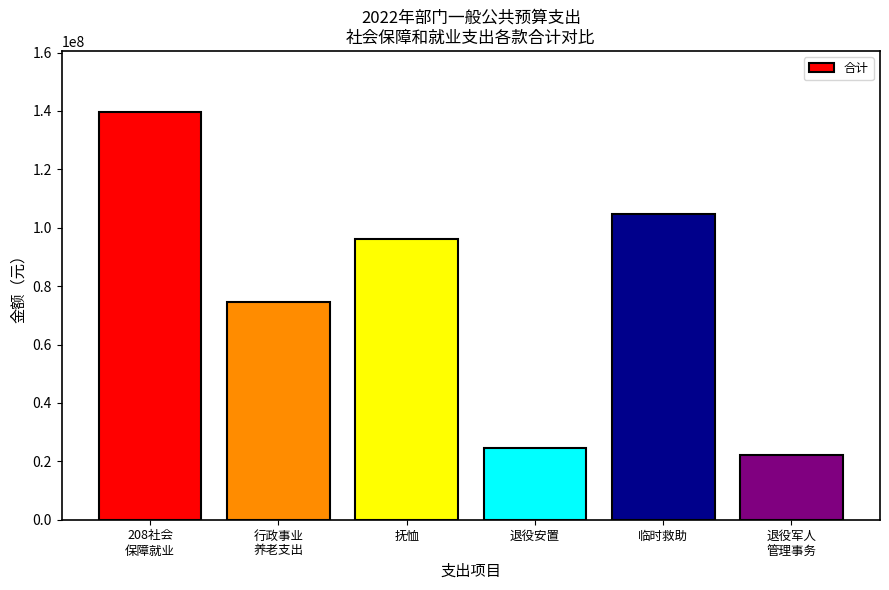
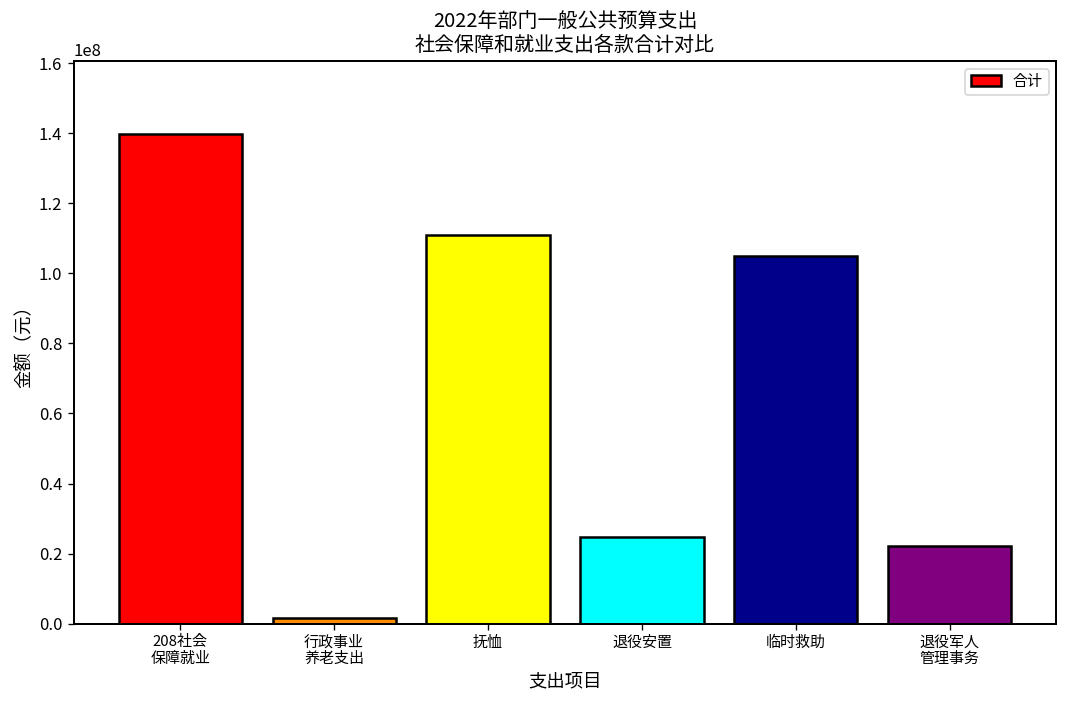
行政事业 养老支出: 74000000 -> 2000000
抚恤: 96000000 -> 111000000
